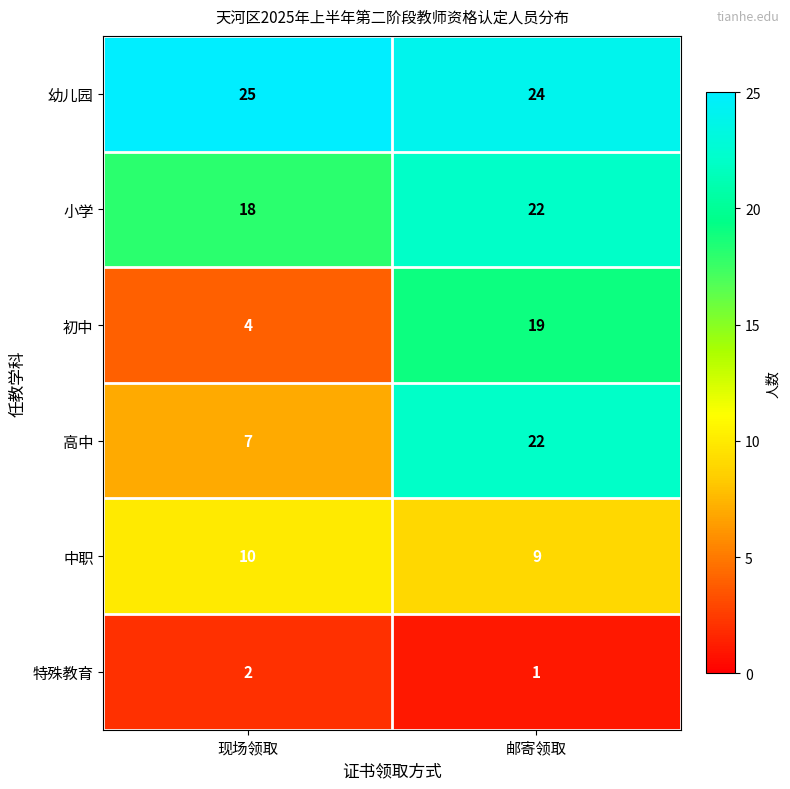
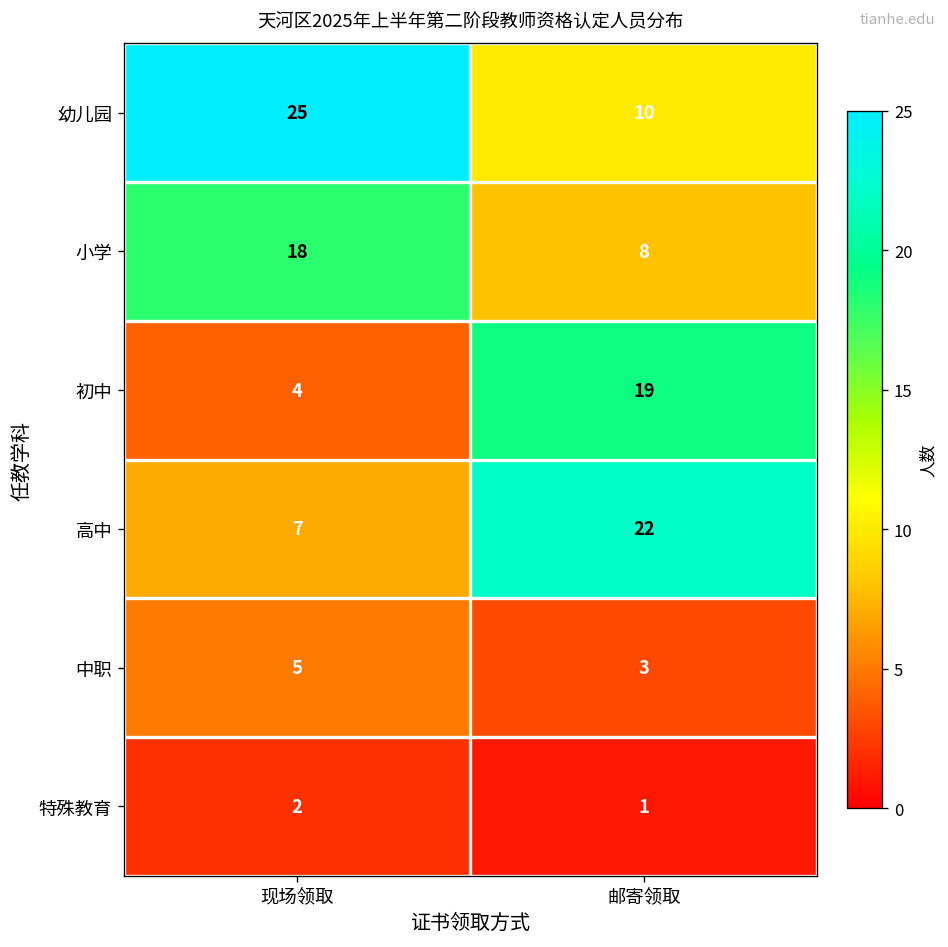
幼儿园, 邮寄领取: 24 -> 10
小学, 邮寄领取: 22 -> 8
中职, 现场领取: 10 -> 5
中职, 邮寄领取: 9 -> 3
